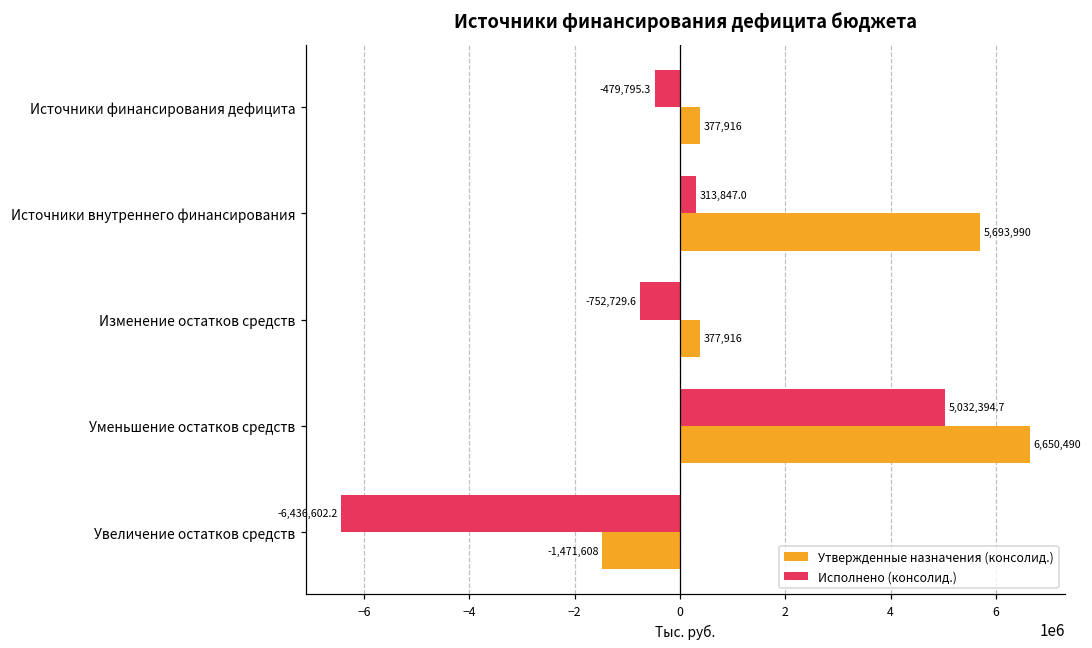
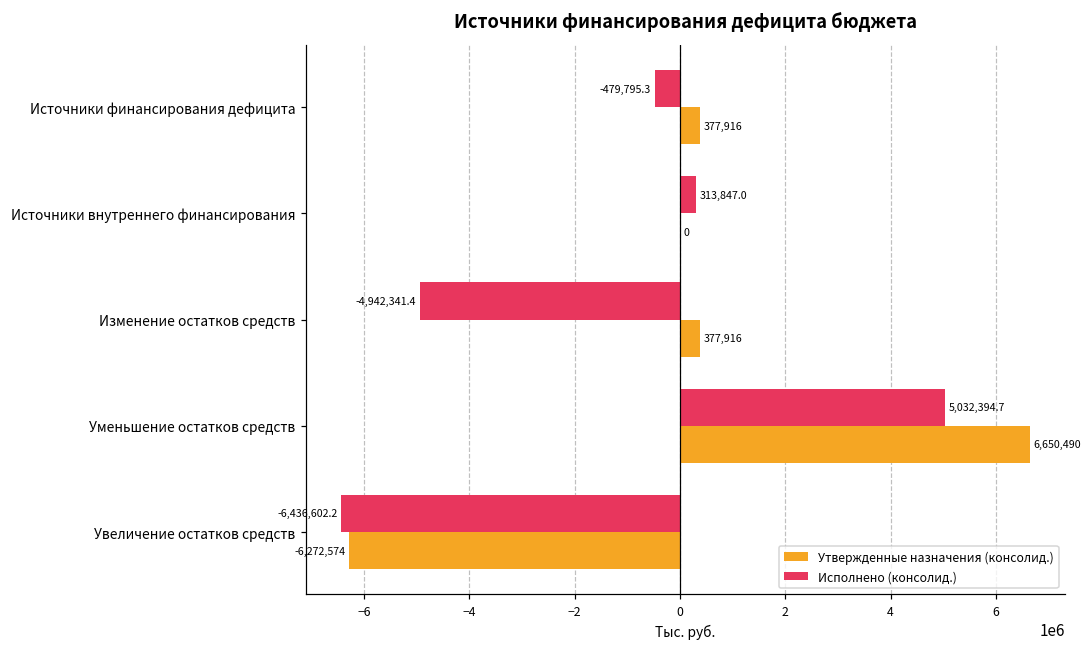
Утвержденные назначения (консолид.), Источники внутреннего финансирования: 5,693,990 -> 0
Исполнено (консолид.), Изменение остатков средств: -752,729.6 -> -4,942,341.4
Утвержденные назначения (консолид.), Увеличение остатков средств: -1,471,608 -> -6,272,574
